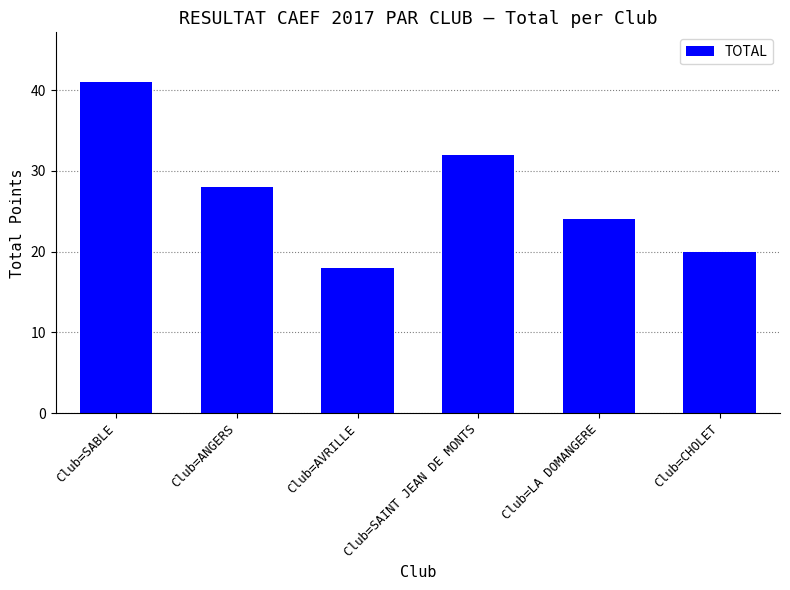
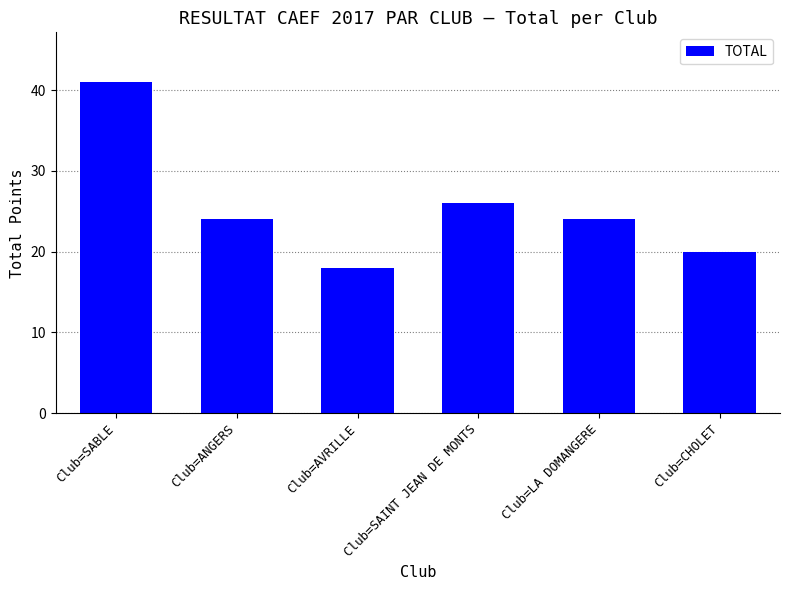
Club=ANGERS: 28 -> 24
Club=SAINT JEAN DE MONTS: 32 -> 26
